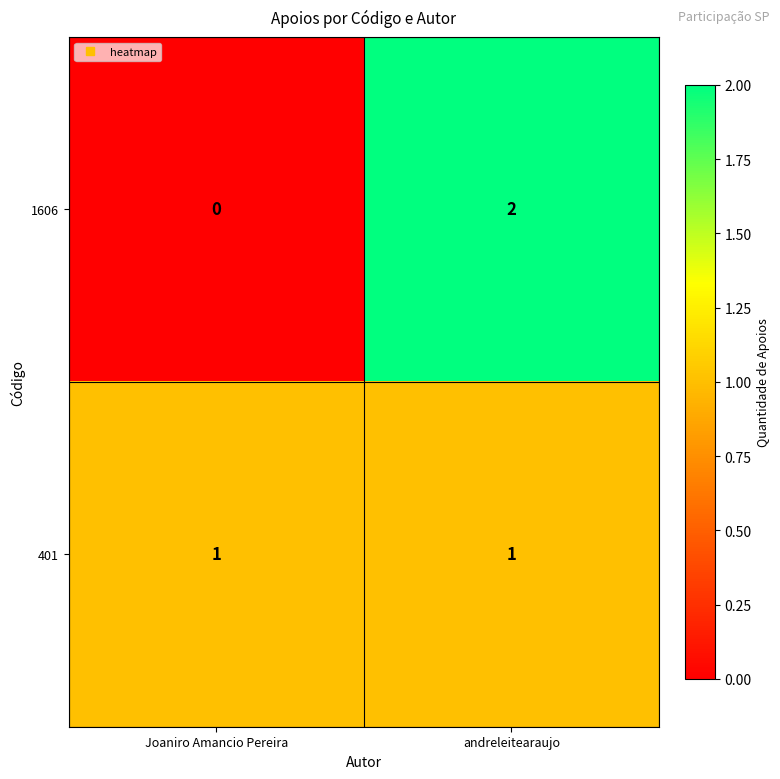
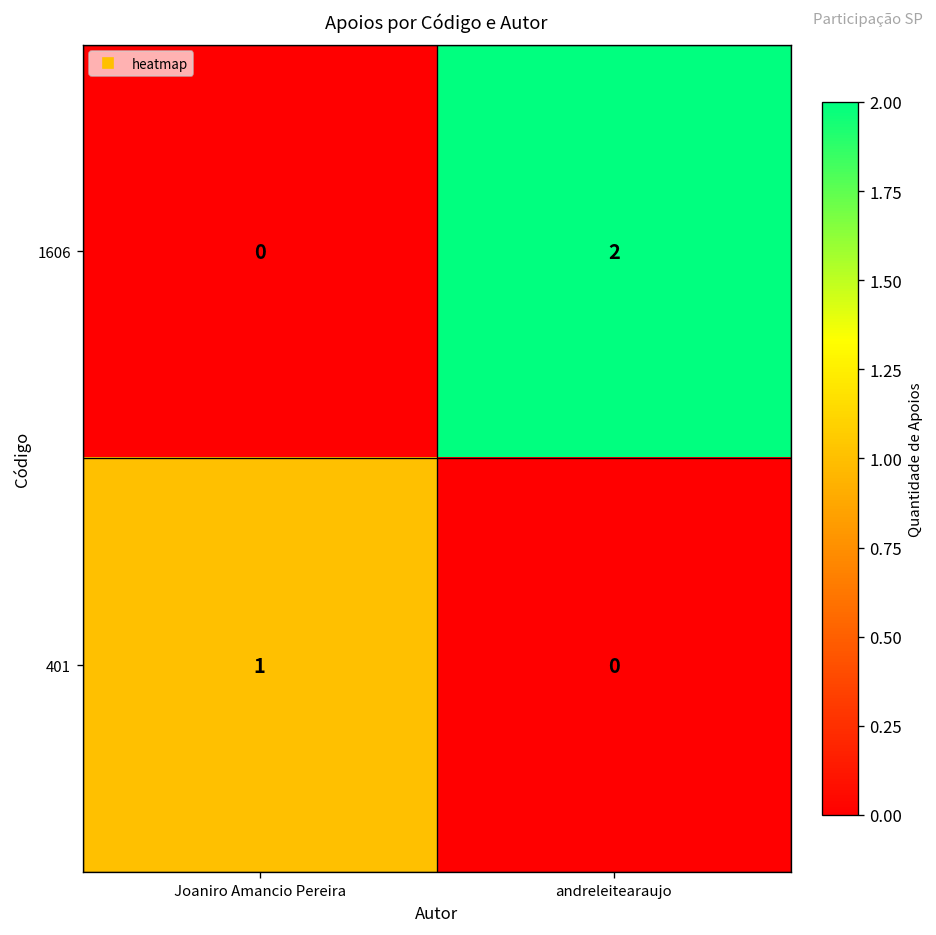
401, andreleitearaujo: 1 -> 0
